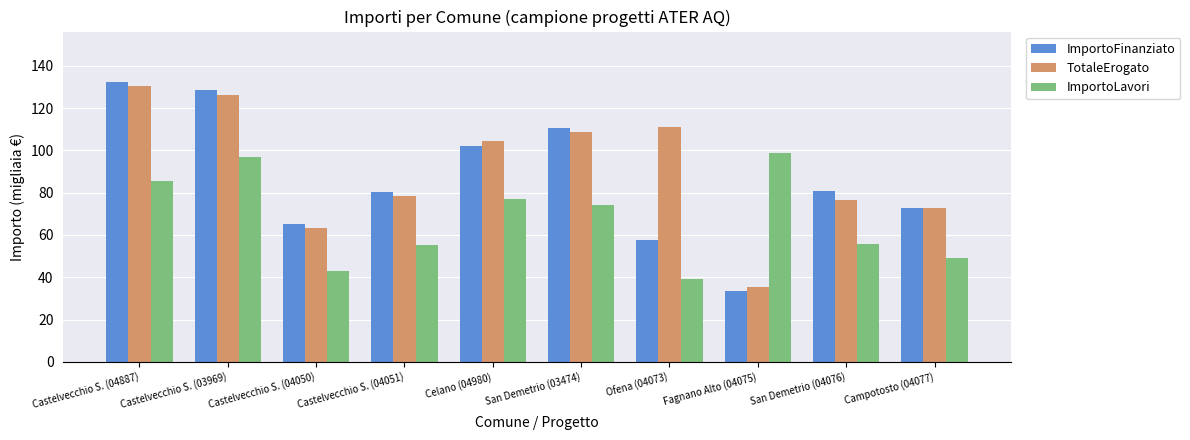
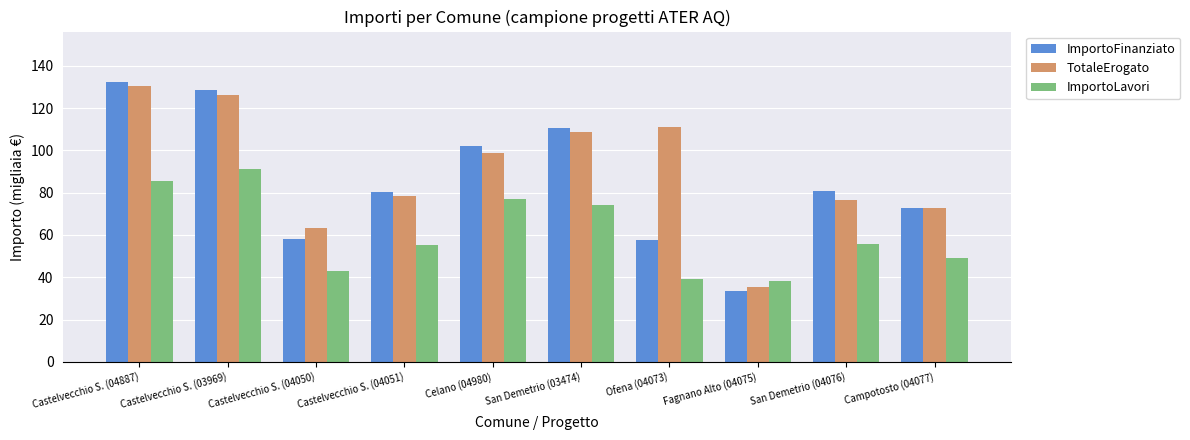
ImportoLavori, Castelvecchio S. (03969): 97 -> 91
ImportoFinanziato, Castelvecchio S. (04050): 65 -> 58
TotaleErogato, Celano (04980): 104 -> 99
ImportoLavori, Fagnano Alto (04075): 99 -> 38
